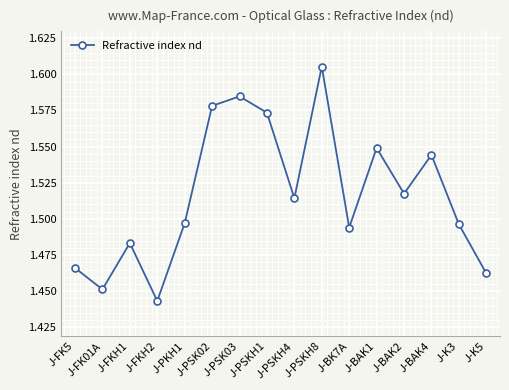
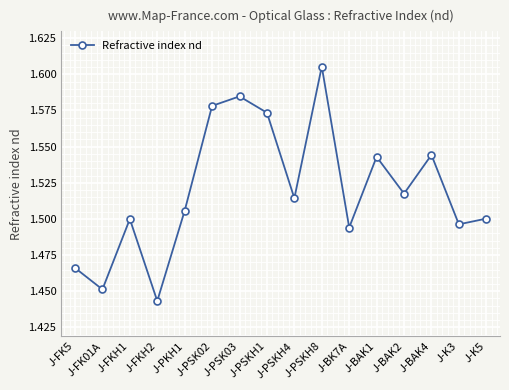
J-FKH1: 1.483 -> 1.500
J-PKH1: 1.497 -> 1.506
J-BAK1: 1.549 -> 1.543
J-K5: 1.462 -> 1.500
